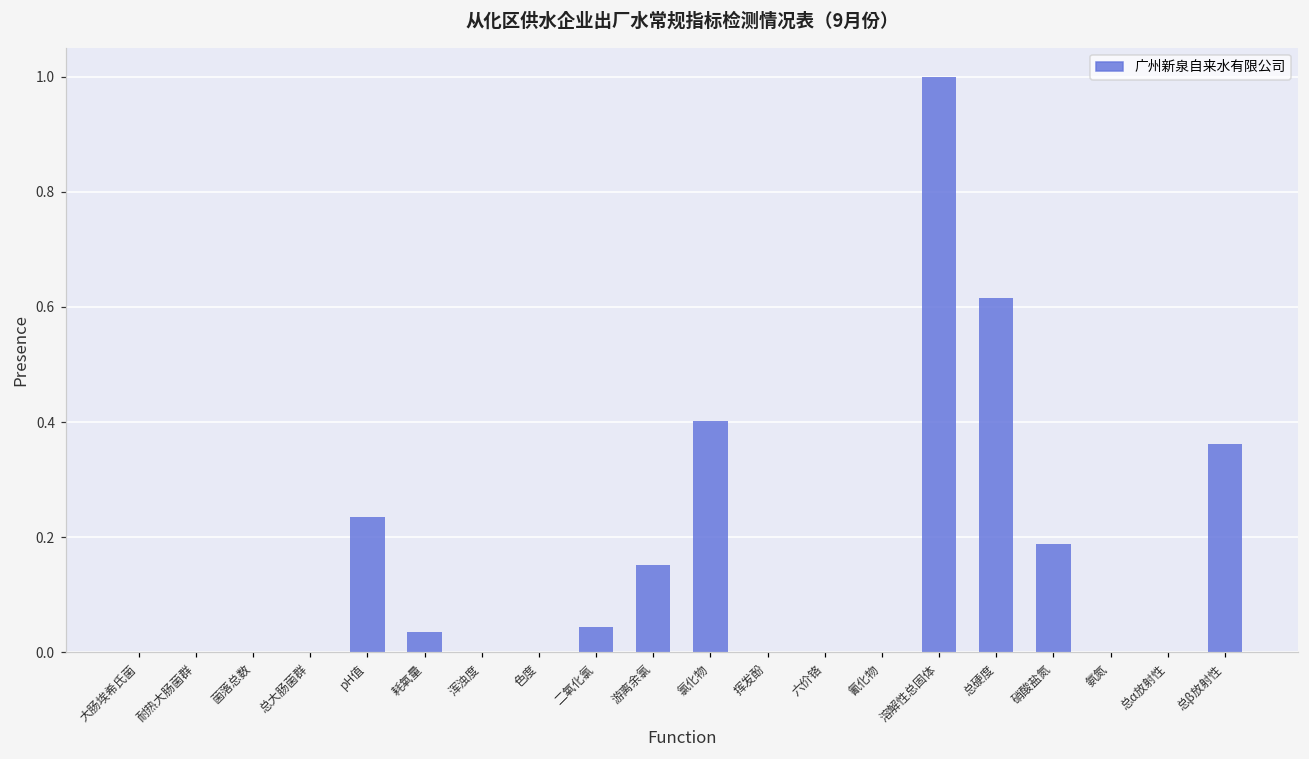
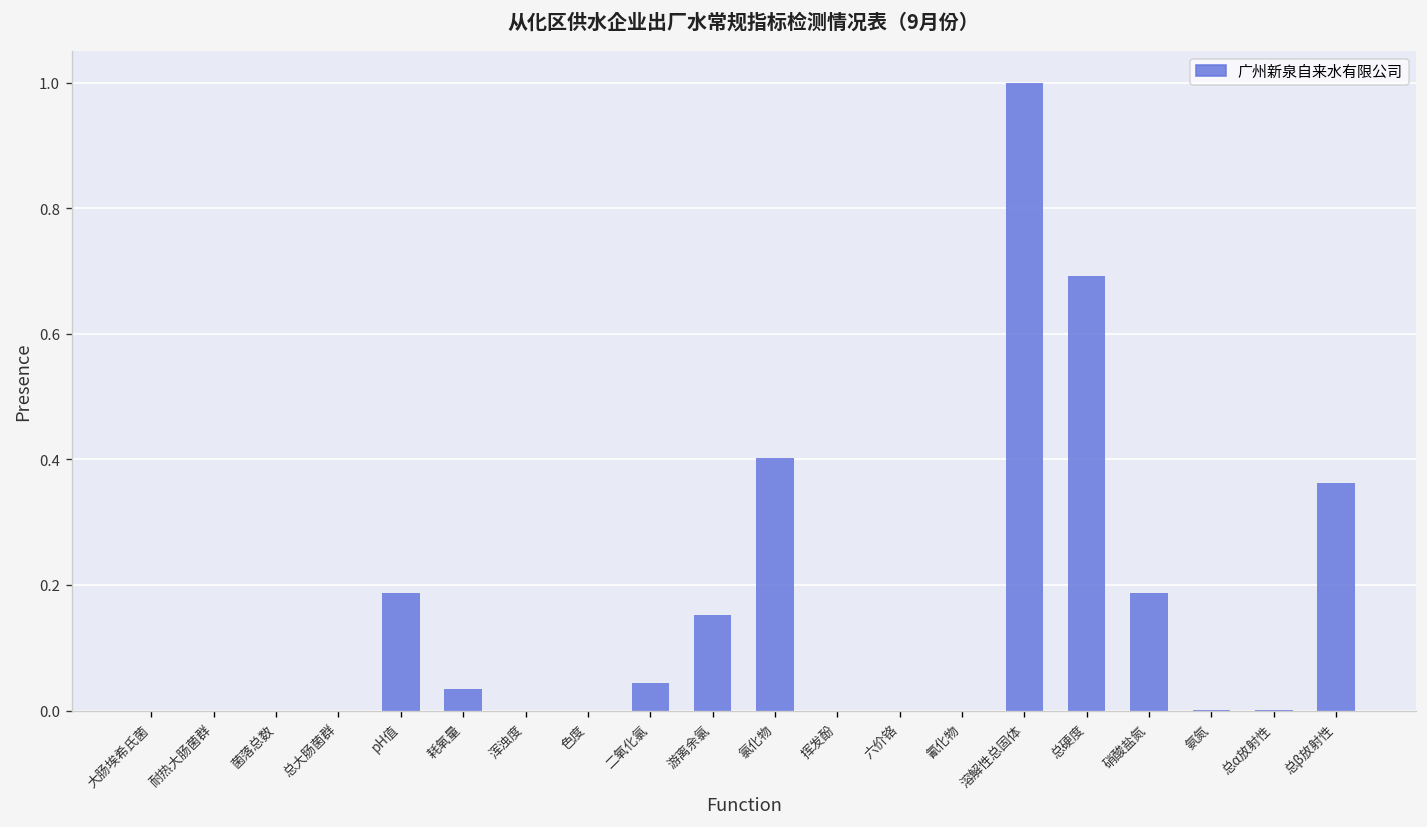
pH值: 0.23 -> 0.19
总硬度: 0.61 -> 0.69
